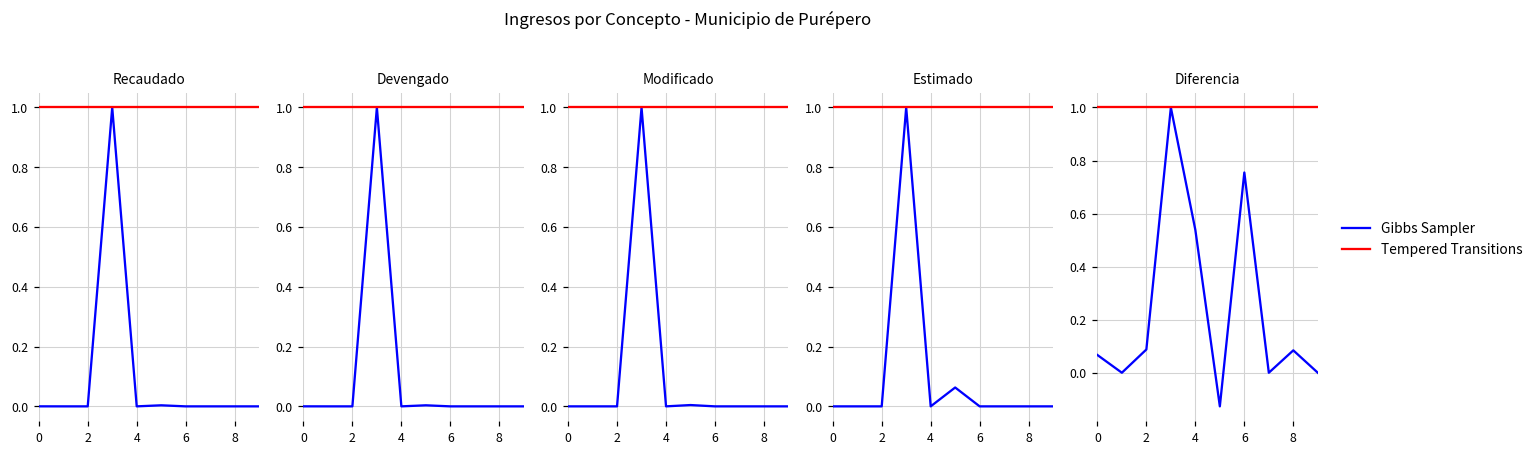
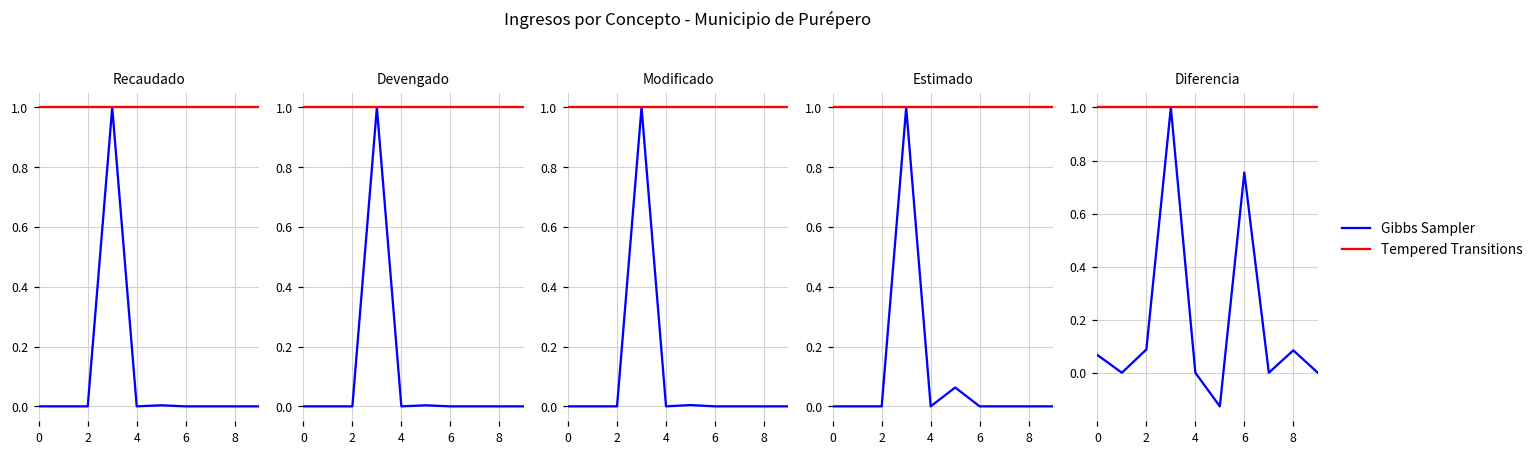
Diferencia, Gibbs Sampler, 4: 0.54 -> 0.00
